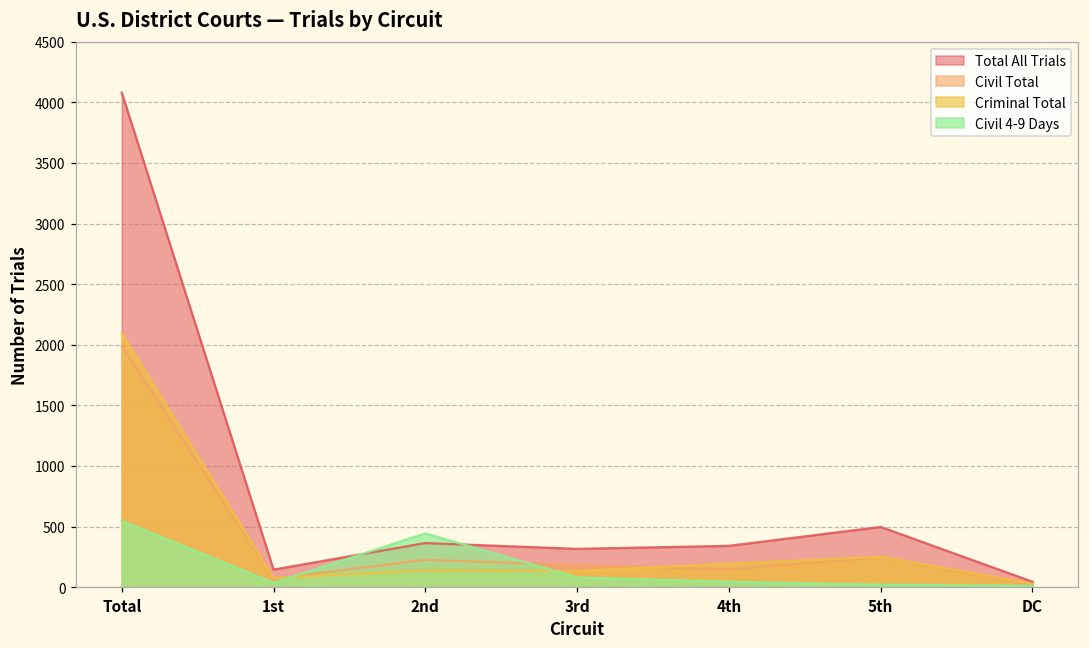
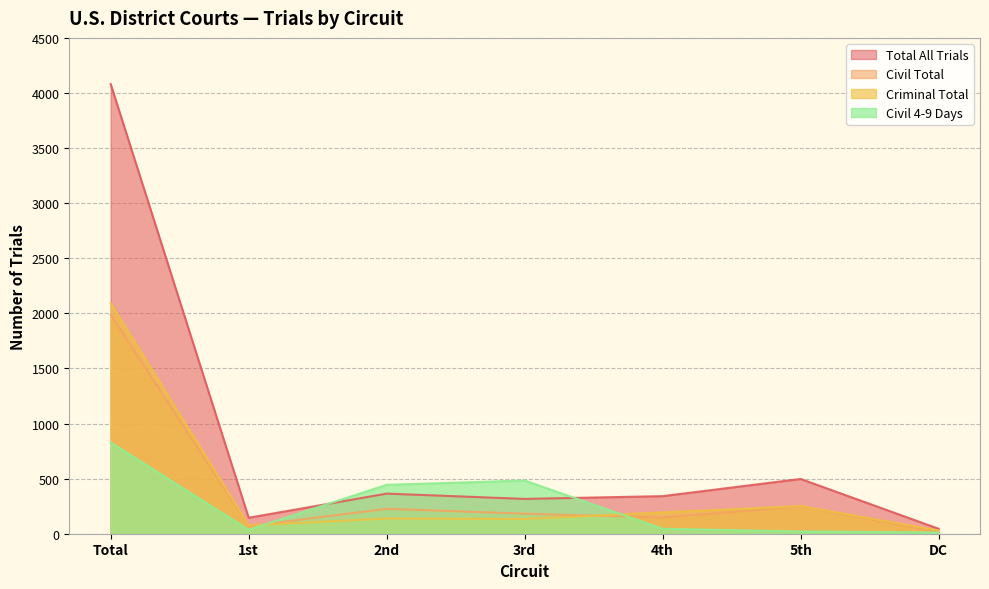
Civil 4-9 Days, Total: 550 -> 830
Civil 4-9 Days, 3rd: 80 -> 480
